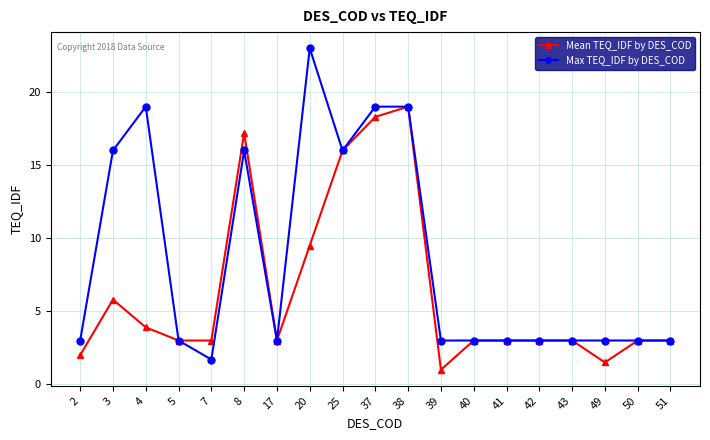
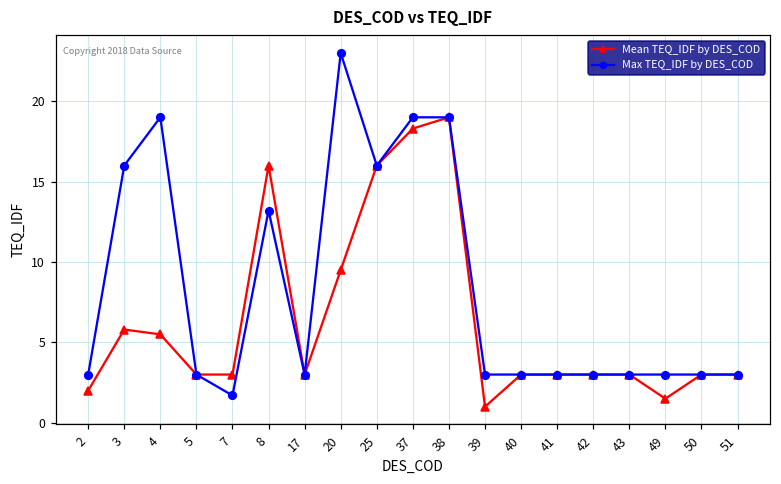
Mean TEQ_IDF by DES_COD, 4: 3.9 -> 5.5
Mean TEQ_IDF by DES_COD, 8: 17.2 -> 16.0
Max TEQ_IDF by DES_COD, 8: 16.0 -> 13.2
